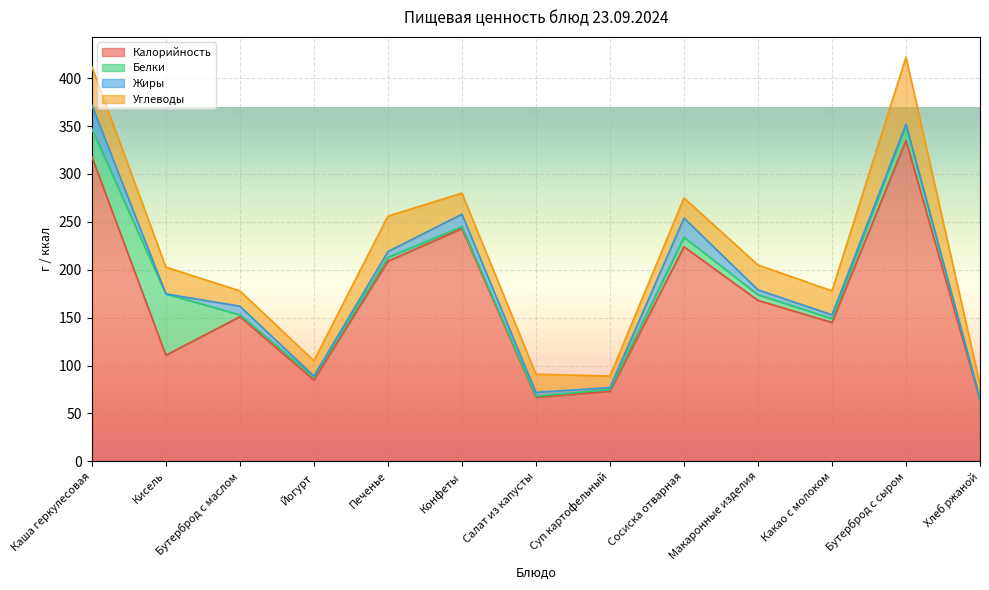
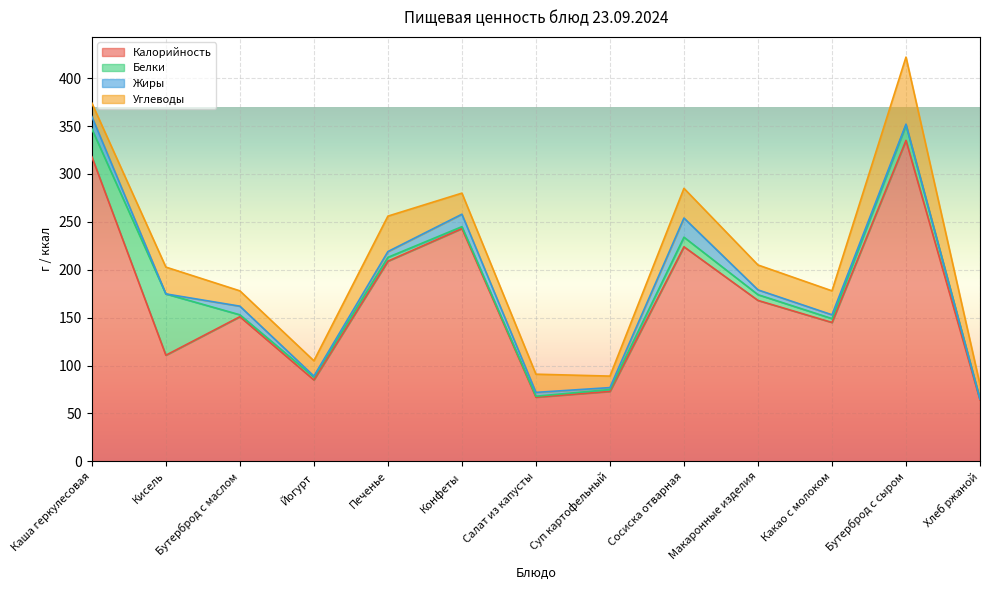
Жиры, Каша геркулесовая: 30 -> 10
Углеводы, Каша геркулесовая: 40 -> 10
Углеводы, Сосиска отварная: 20 -> 30
